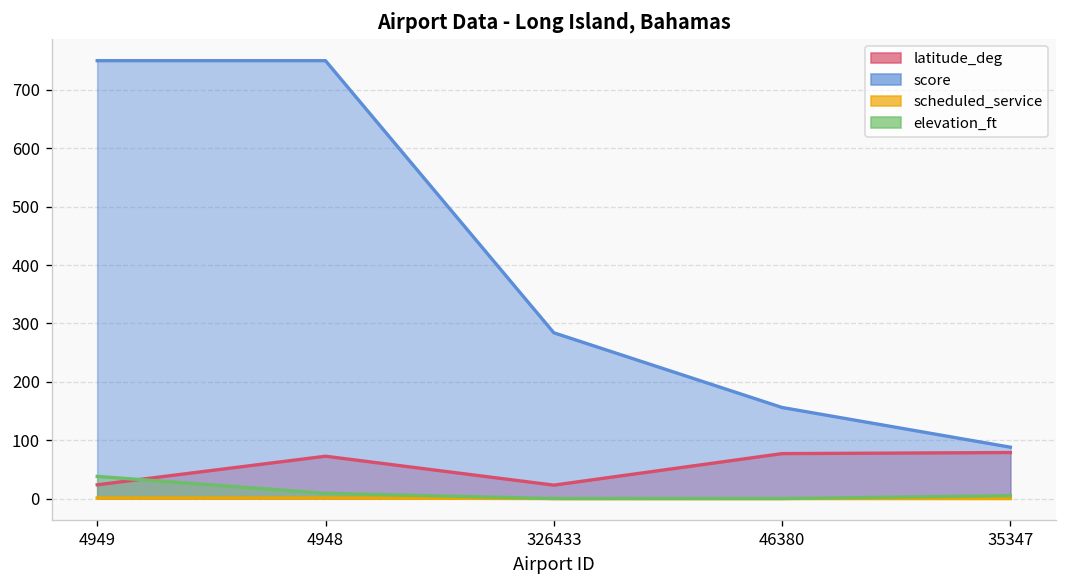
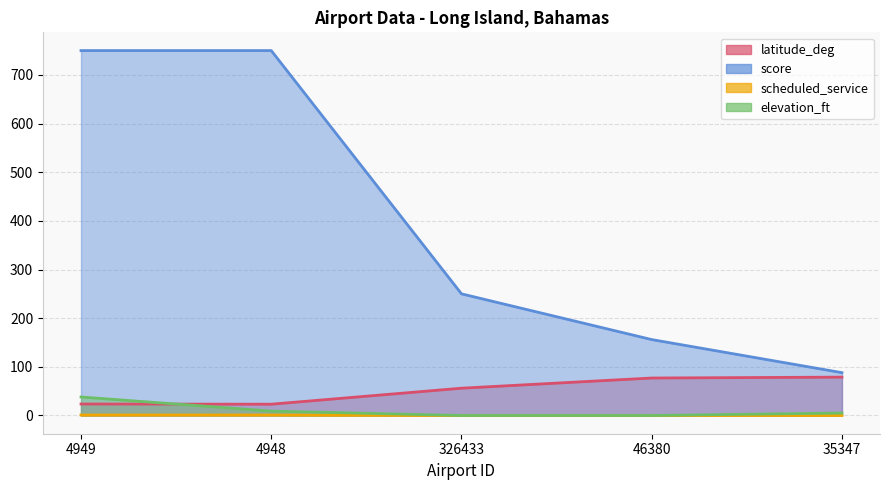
latitude_deg, 4948: 70 -> 20
latitude_deg, 326433: 20 -> 60
score, 326433: 280 -> 250
